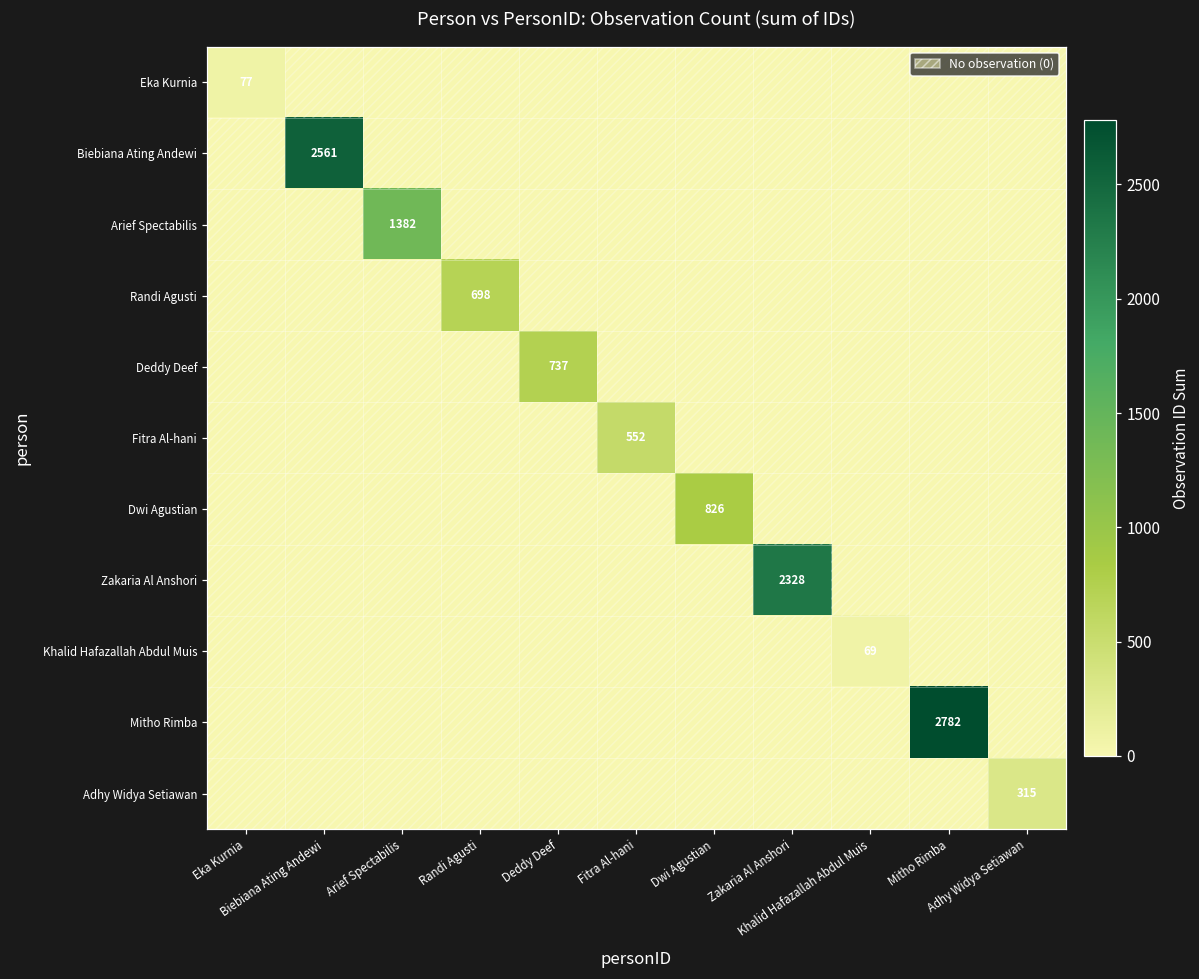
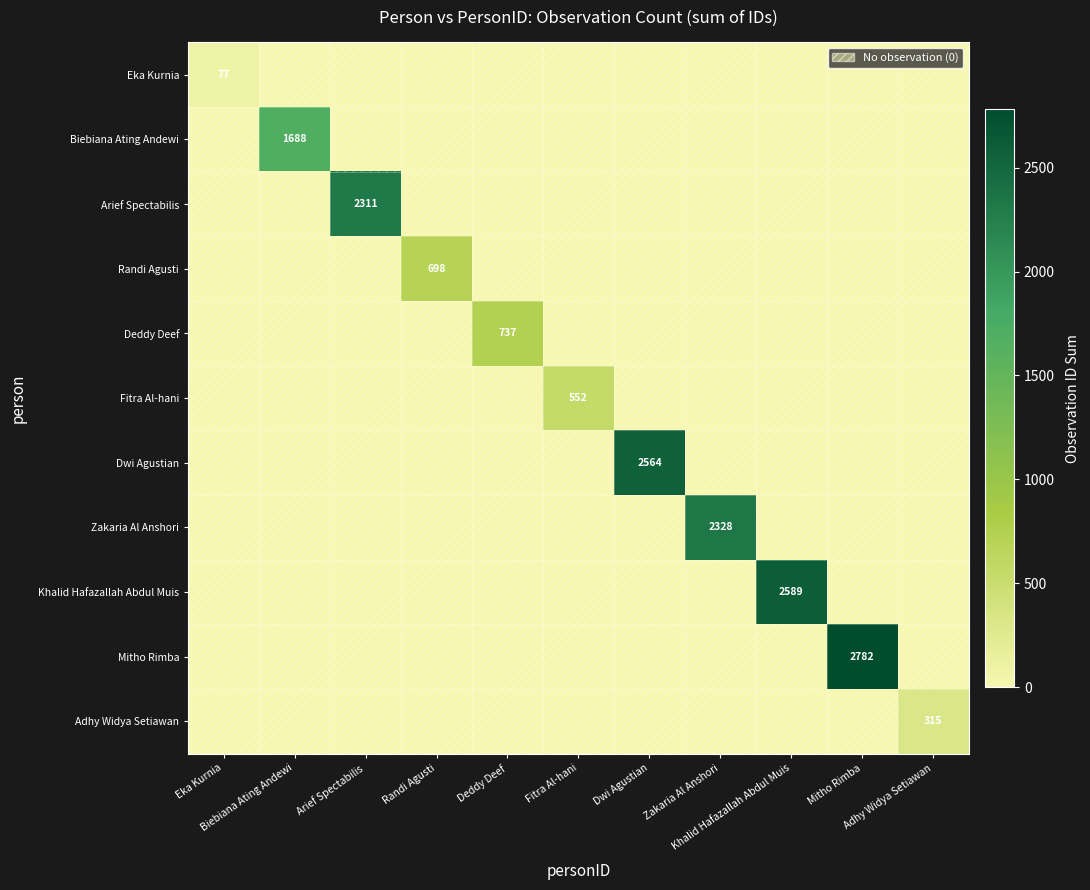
Biebiana Ating Andewi, Biebiana Ating Andewi: 2561 -> 1688
Arief Spectabilis, Arief Spectabilis: 1382 -> 2311
Dwi Agustian, Dwi Agustian: 826 -> 2564
Khalid Hafazallah Abdul Muis, Khalid Hafazallah Abdul Muis: 69 -> 2589
